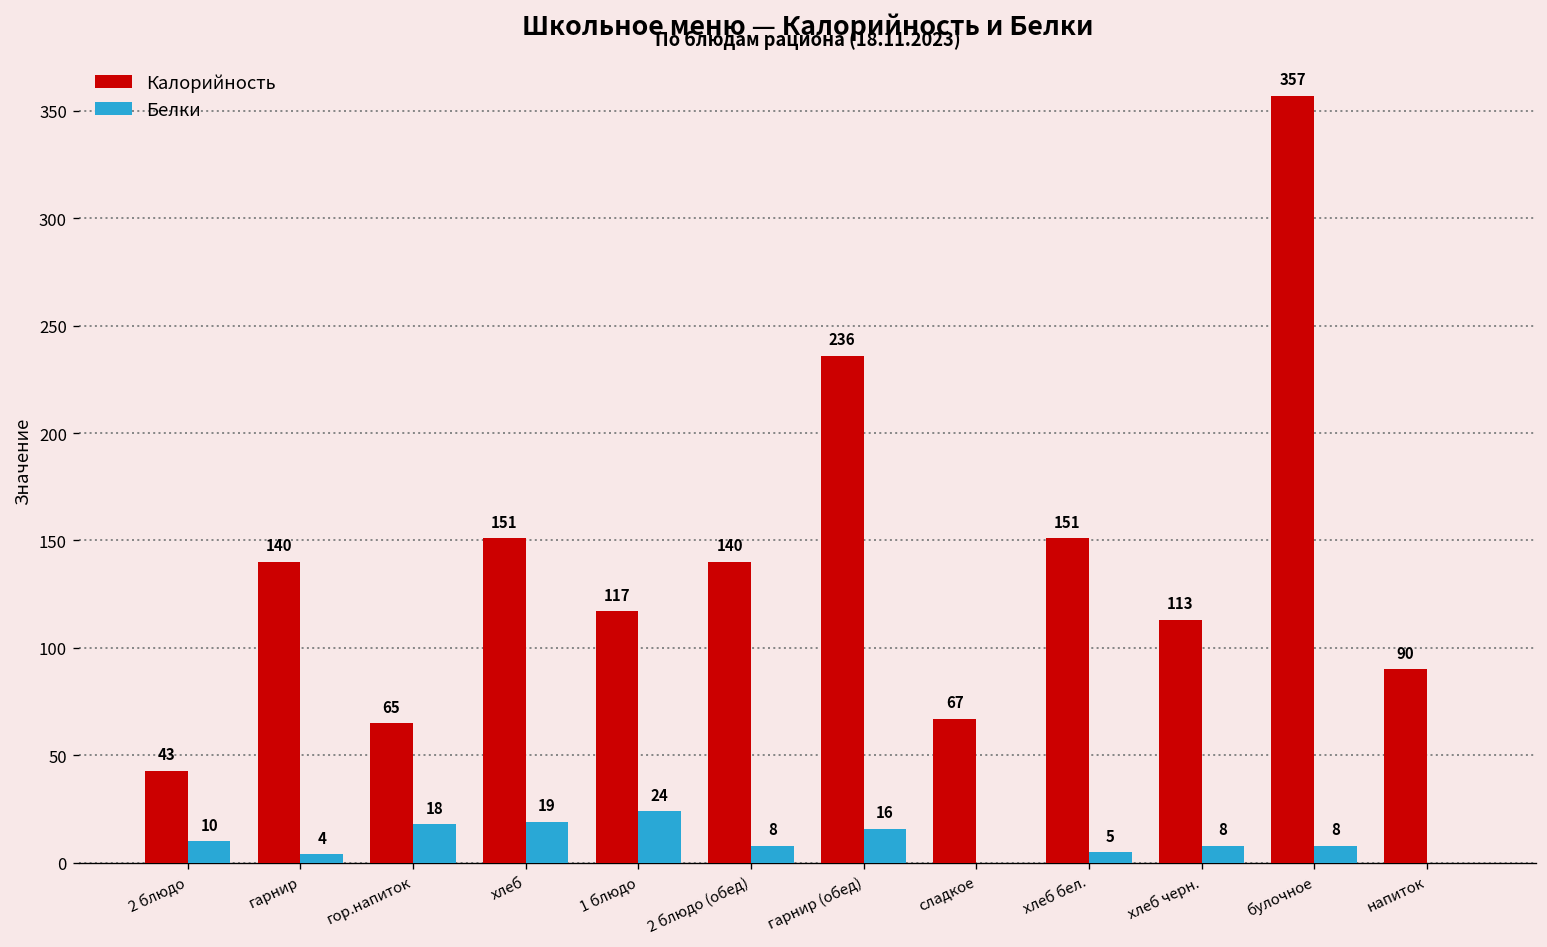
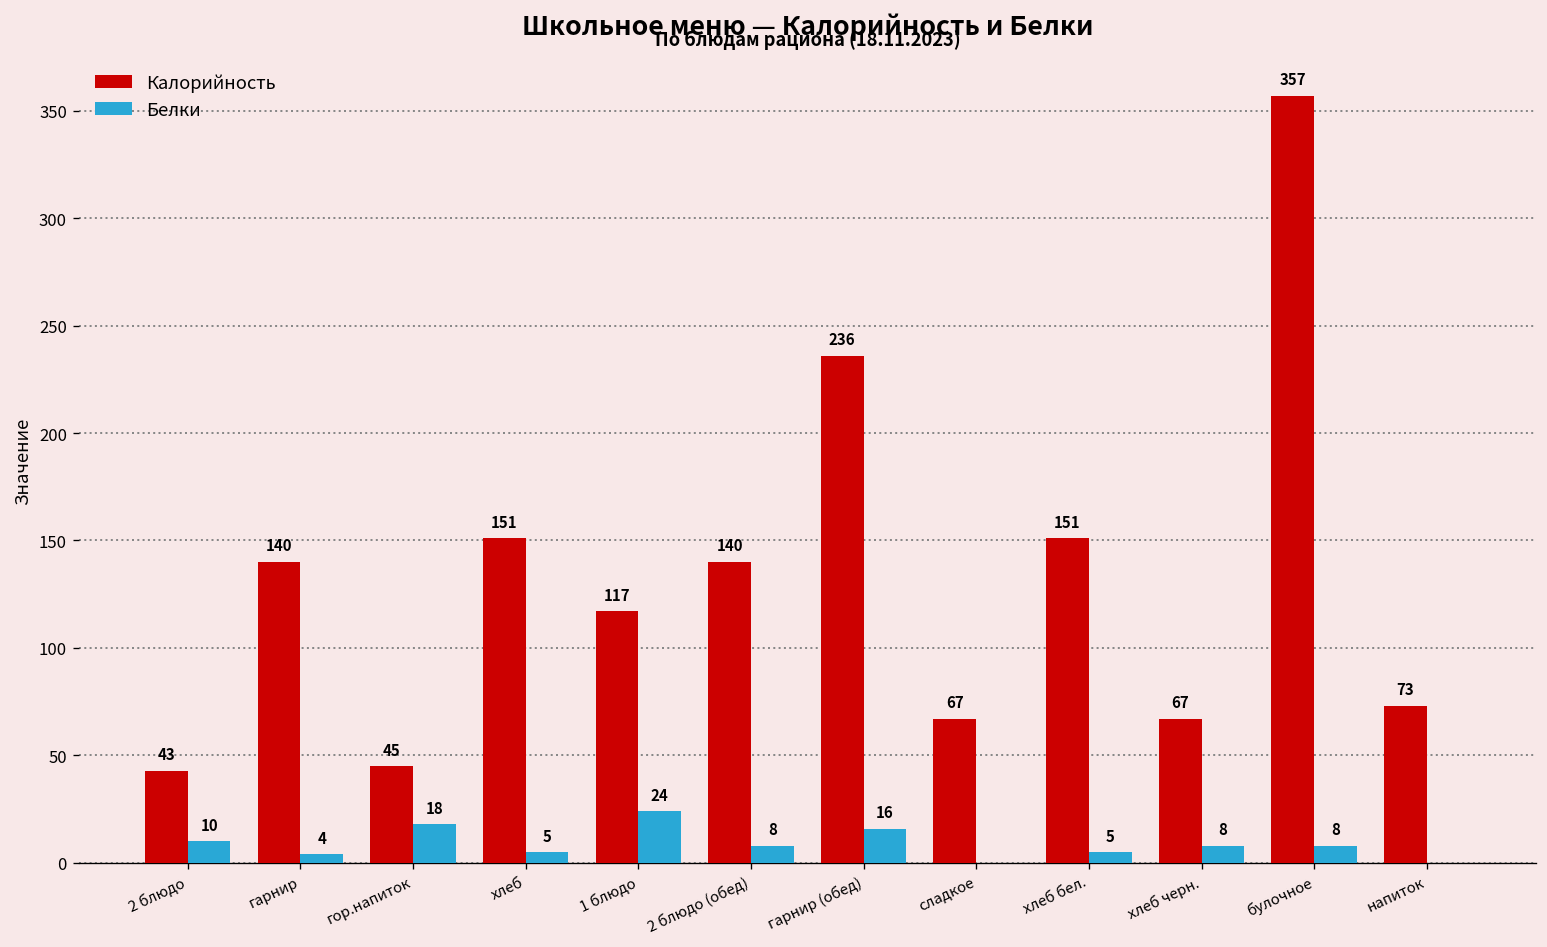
Калорийность, гор.напиток: 65 -> 45
Белки, хлеб: 19 -> 5
Калорийность, хлеб черн.: 113 -> 67
Калорийность, напиток: 90 -> 73
